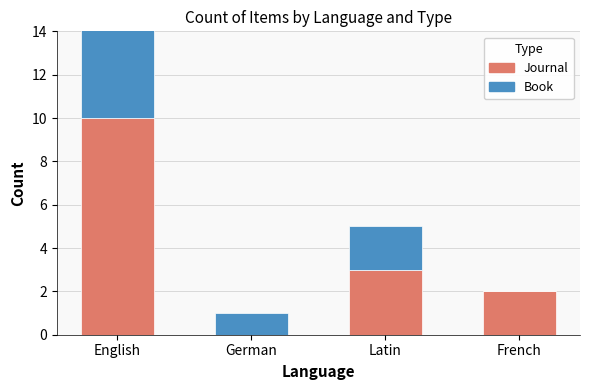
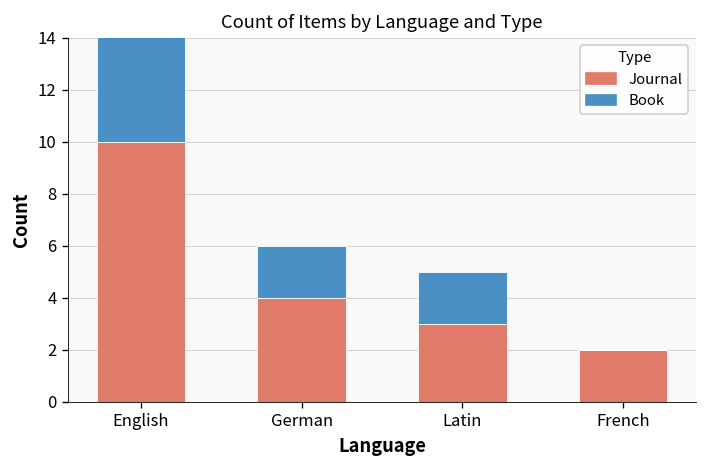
Journal, German: 0 -> 4
Book, German: 1 -> 2
